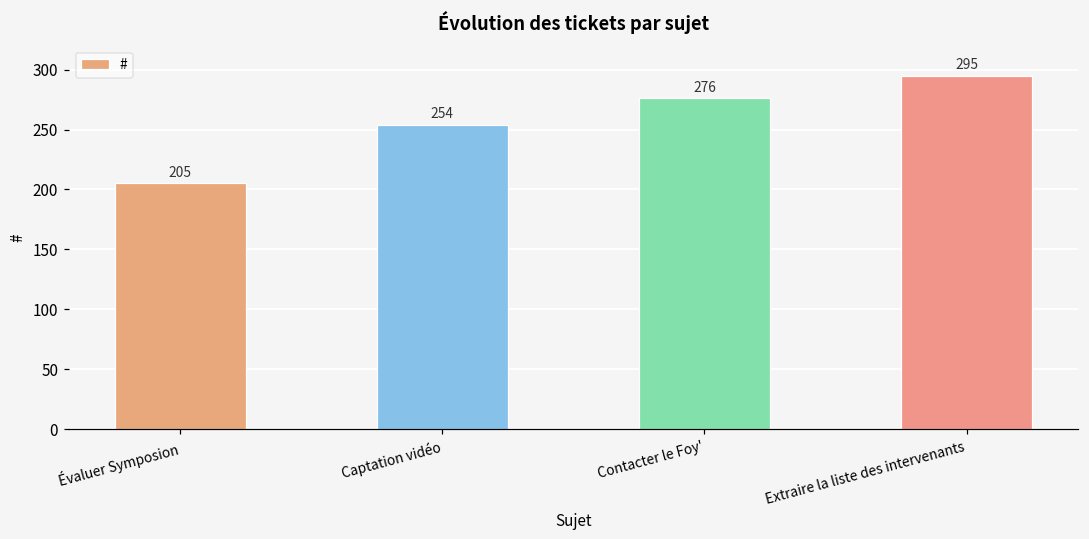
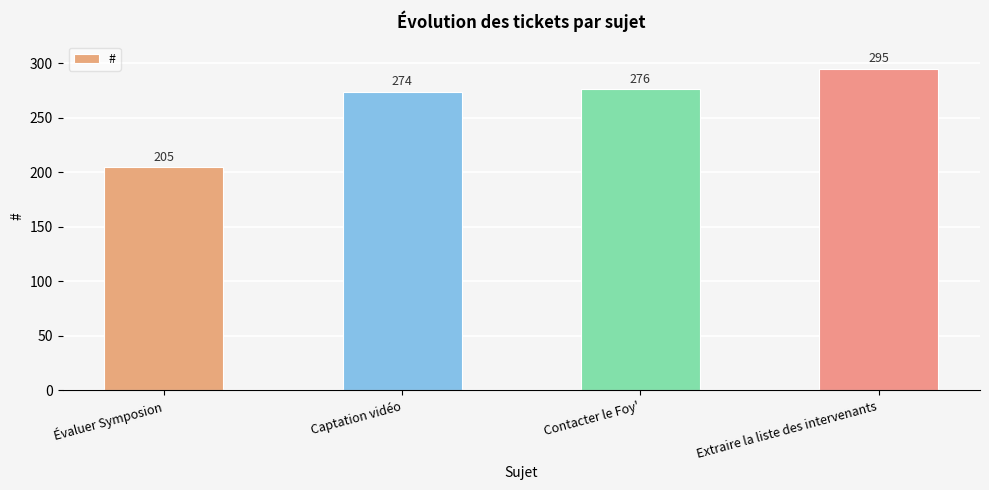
Captation vidéo: 254 -> 274
